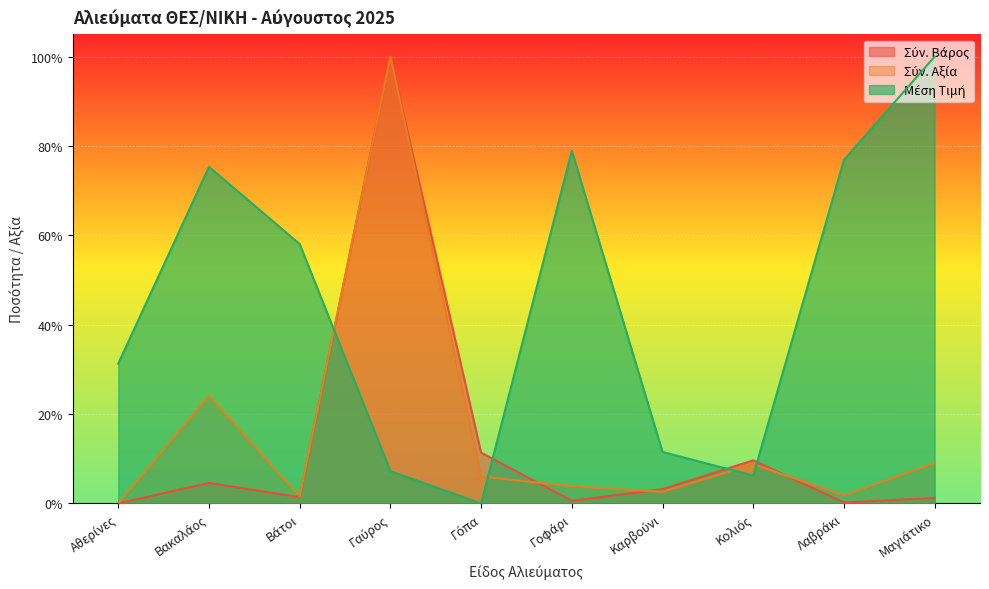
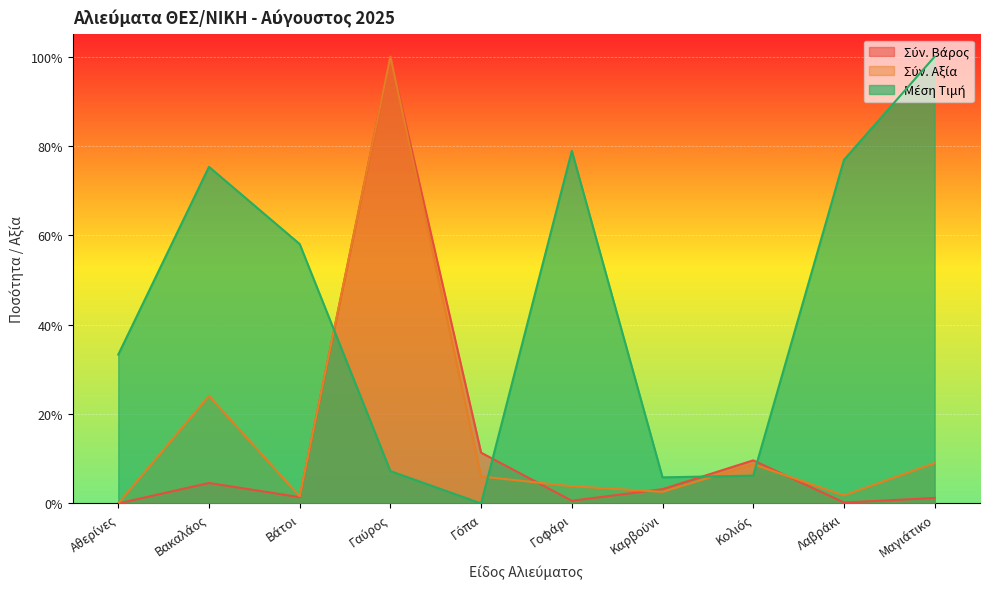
Μέση Τιμή, Αθερίνες: 31% -> 33%
Μέση Τιμή, Καρβούνι: 12% -> 6%
